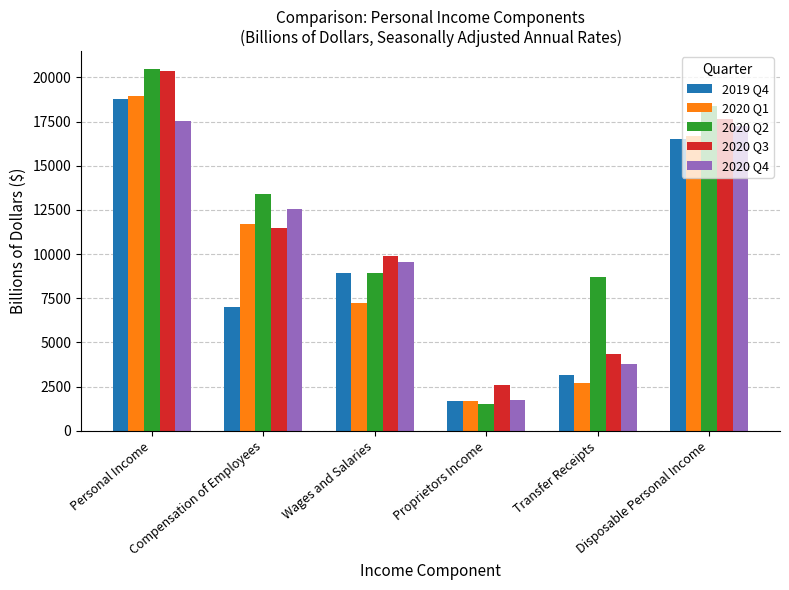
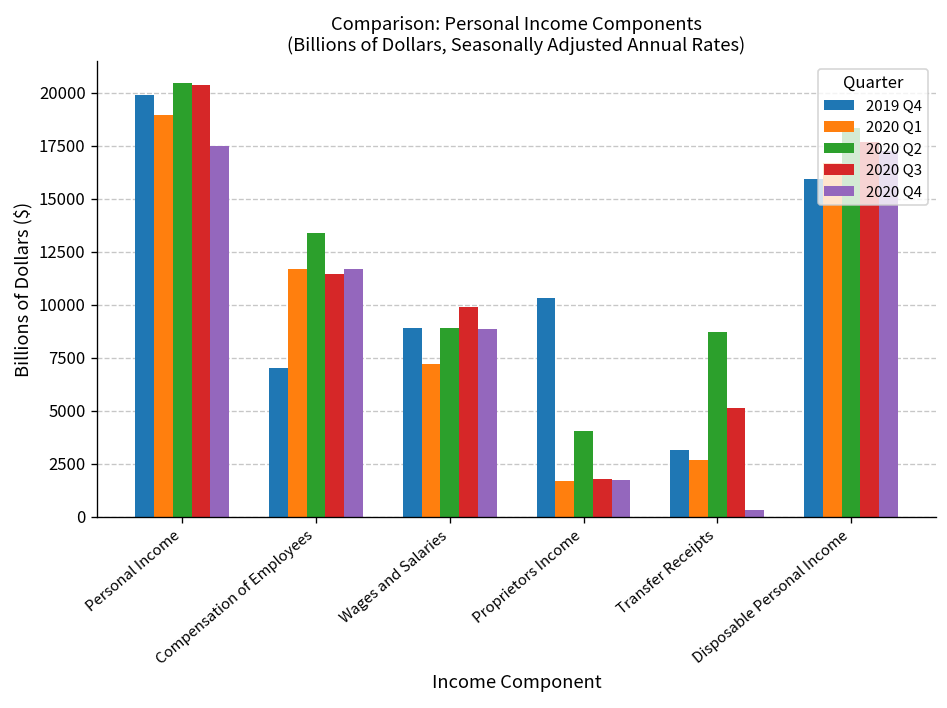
2019 Q4, Personal Income: 18800 -> 19900
2020 Q4, Compensation of Employees: 12500 -> 11700
2020 Q4, Wages and Salaries: 9500 -> 8900
2019 Q4, Proprietors Income: 1700 -> 10300
2020 Q2, Proprietors Income: 1500 -> 4000
2020 Q3, Proprietors Income: 2600 -> 1800
2020 Q3, Transfer Receipts: 4400 -> 5100
2020 Q4, Transfer Receipts: 3800 -> 300
2019 Q4, Disposable Personal Income: 16500 -> 15900
